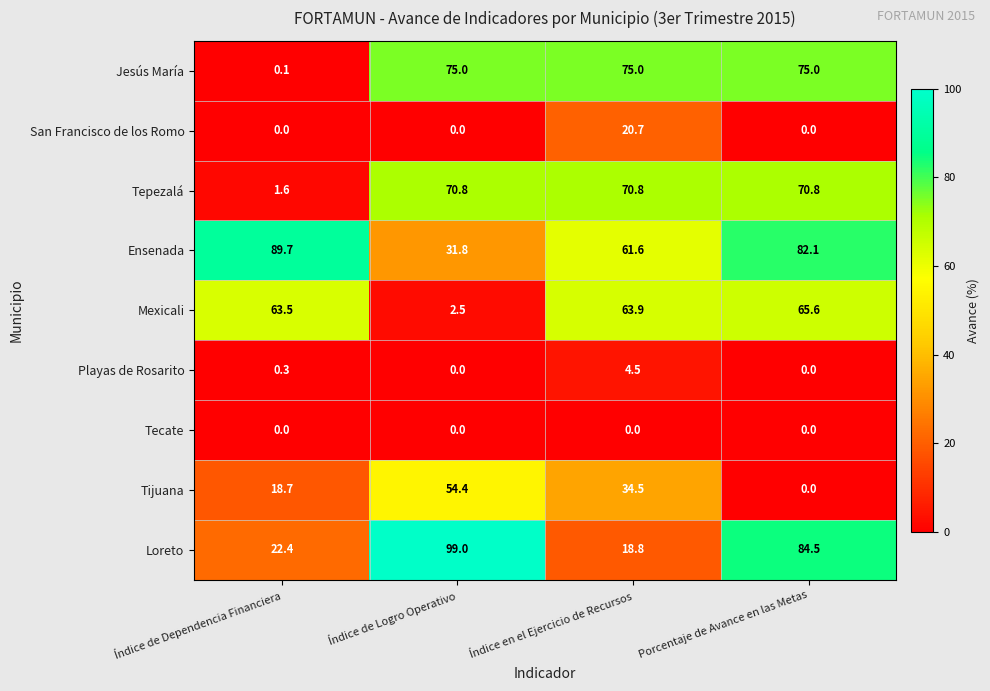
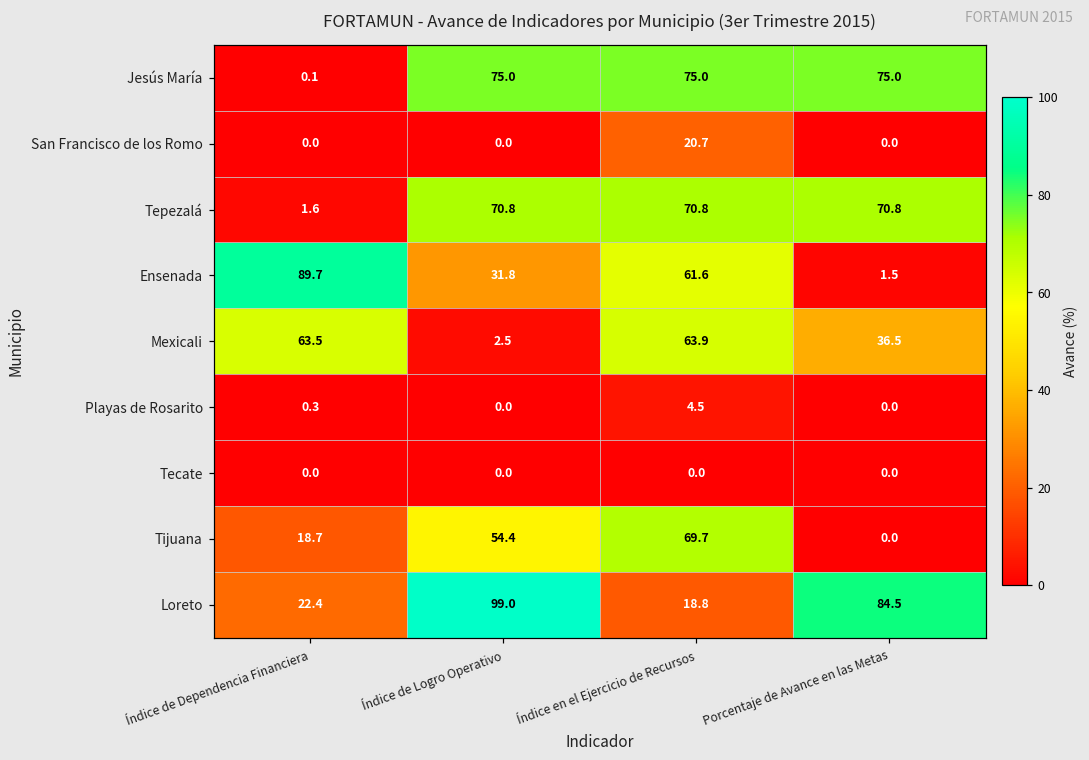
Ensenada, Porcentaje de Avance en las Metas: 82.1 -> 1.5
Mexicali, Porcentaje de Avance en las Metas: 65.6 -> 36.5
Tijuana, Índice en el Ejercicio de Recursos: 34.5 -> 69.7
